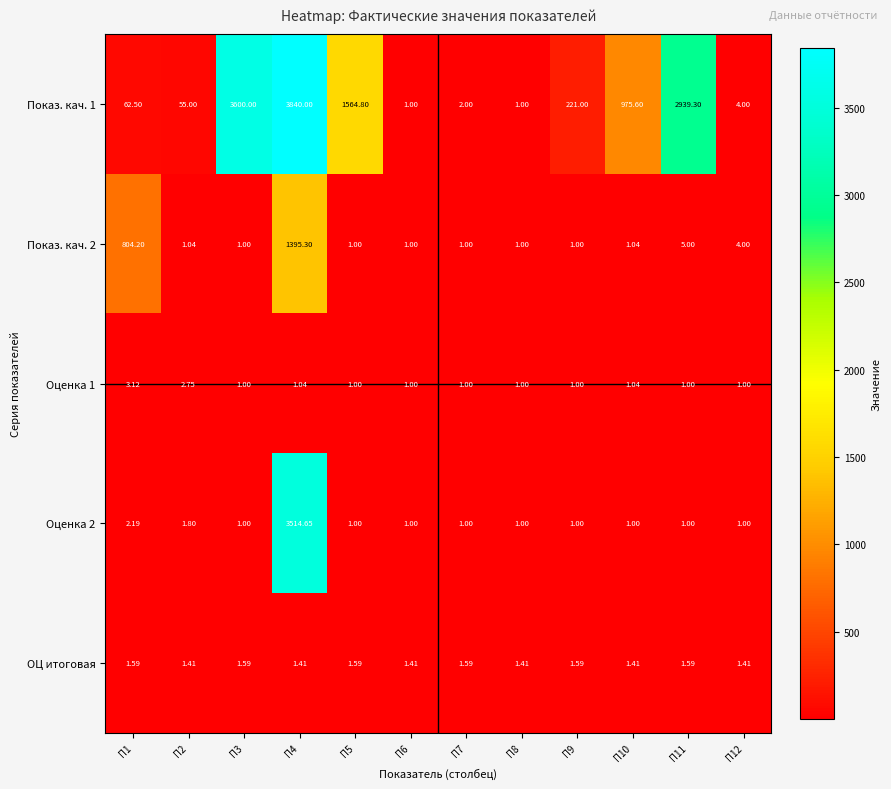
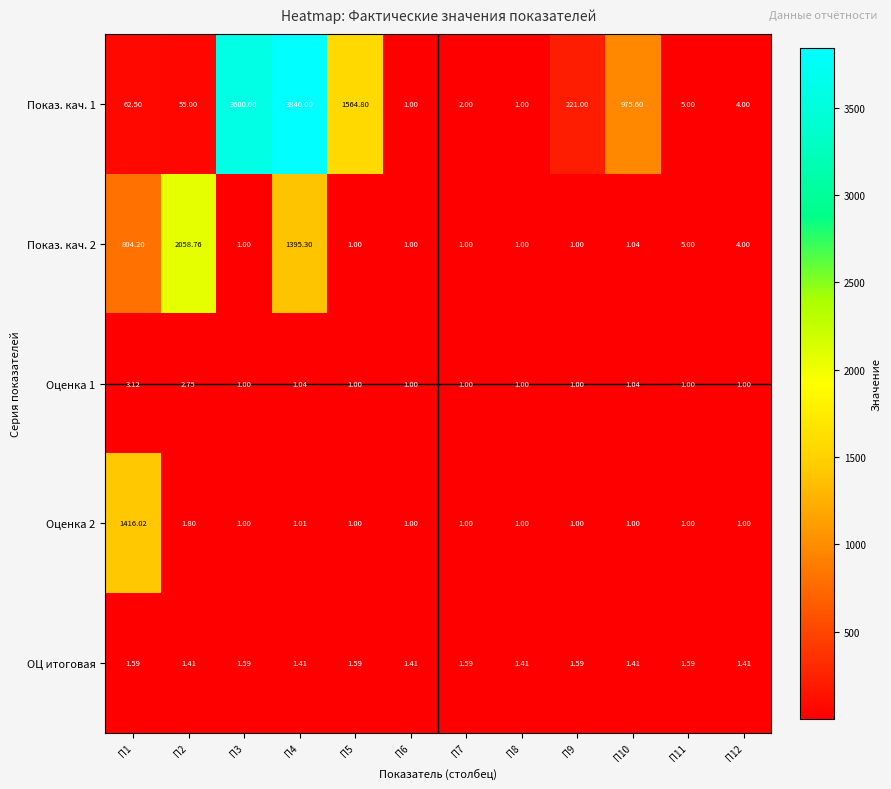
Показ. кач. 1, П11: 2939.30 -> 5.00
Показ. кач. 2, П2: 1.04 -> 2058.76
Оценка 2, П1: 2.19 -> 1416.02
Оценка 2, П4: 3514.65 -> 1.01
